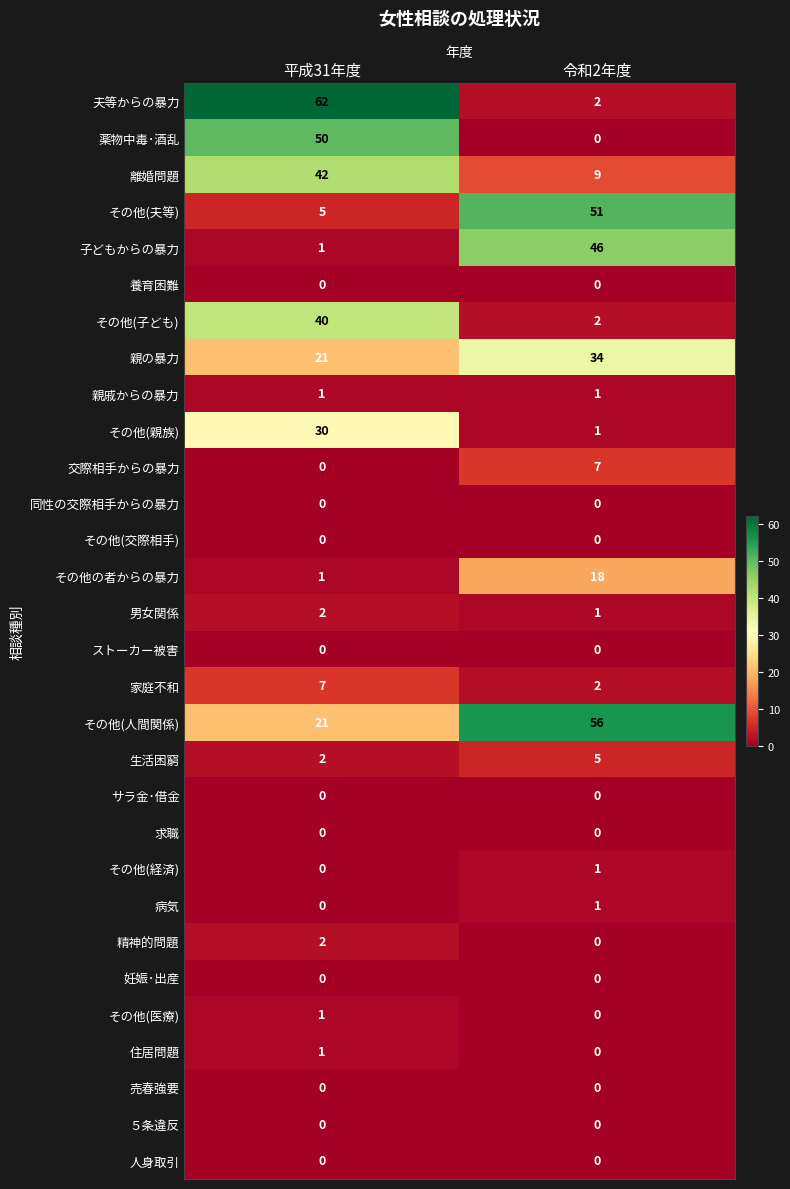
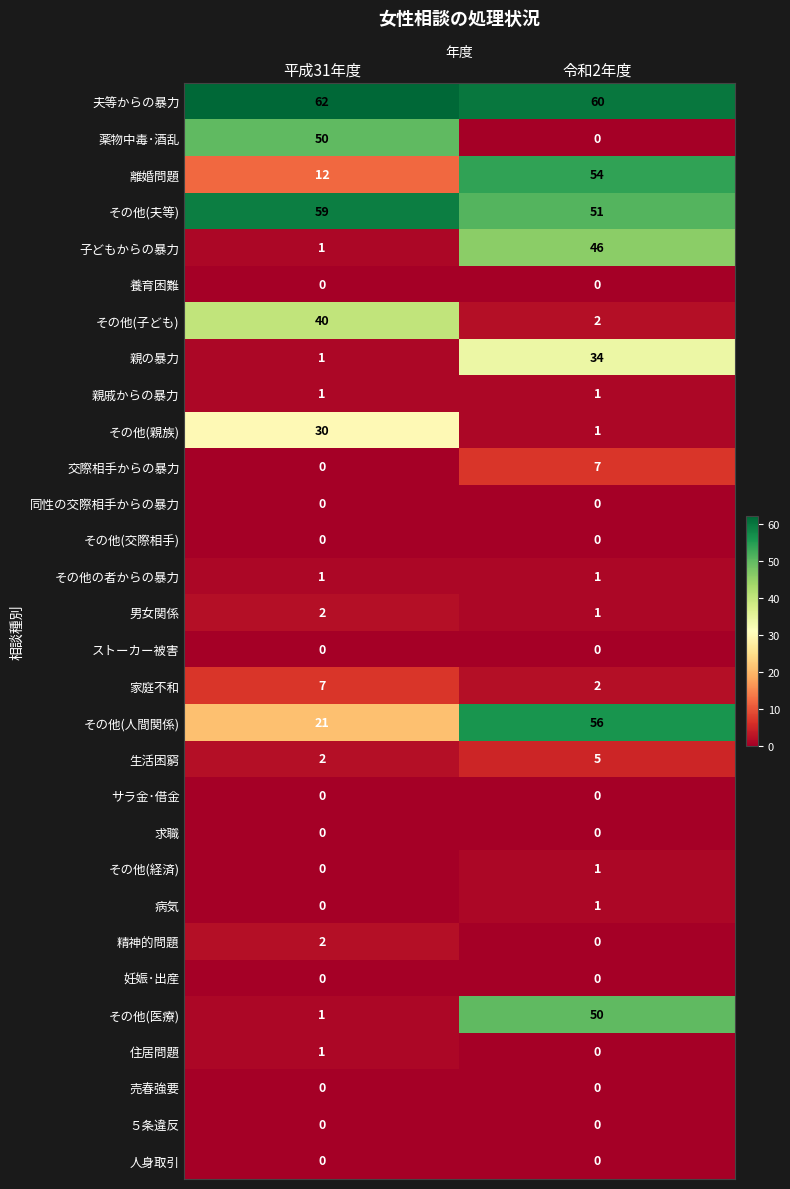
夫等からの暴力, 令和2年度: 2 -> 60
離婚問題, 平成31年度: 42 -> 12
離婚問題, 令和2年度: 9 -> 54
その他(夫等), 平成31年度: 5 -> 59
親の暴力, 平成31年度: 21 -> 1
その他の者からの暴力, 令和2年度: 18 -> 1
その他(医療), 令和2年度: 0 -> 50
